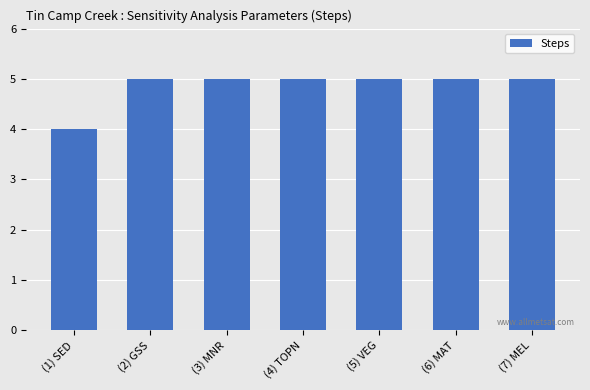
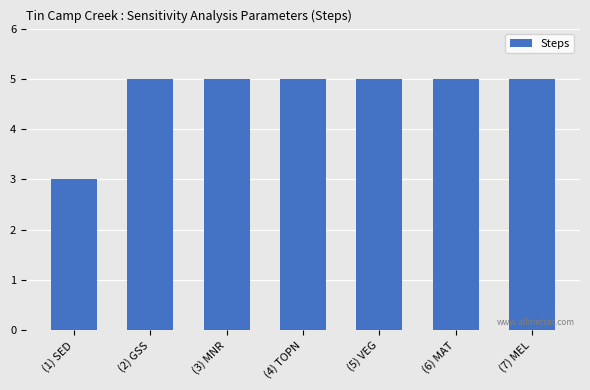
(1) SED: 4 -> 3
